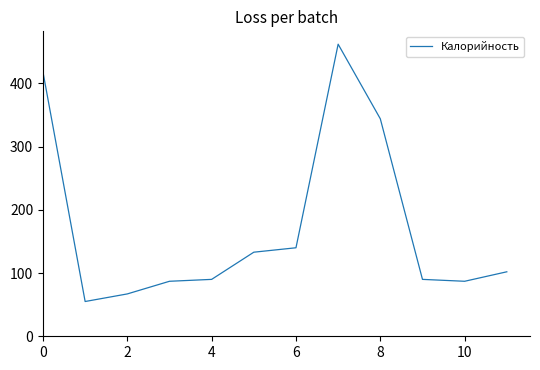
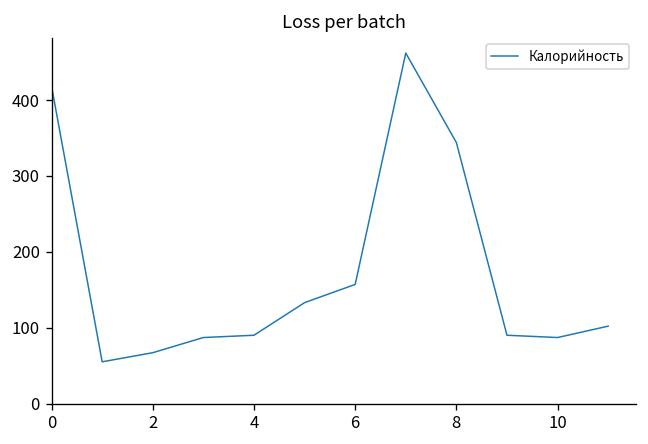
6: 140 -> 160
